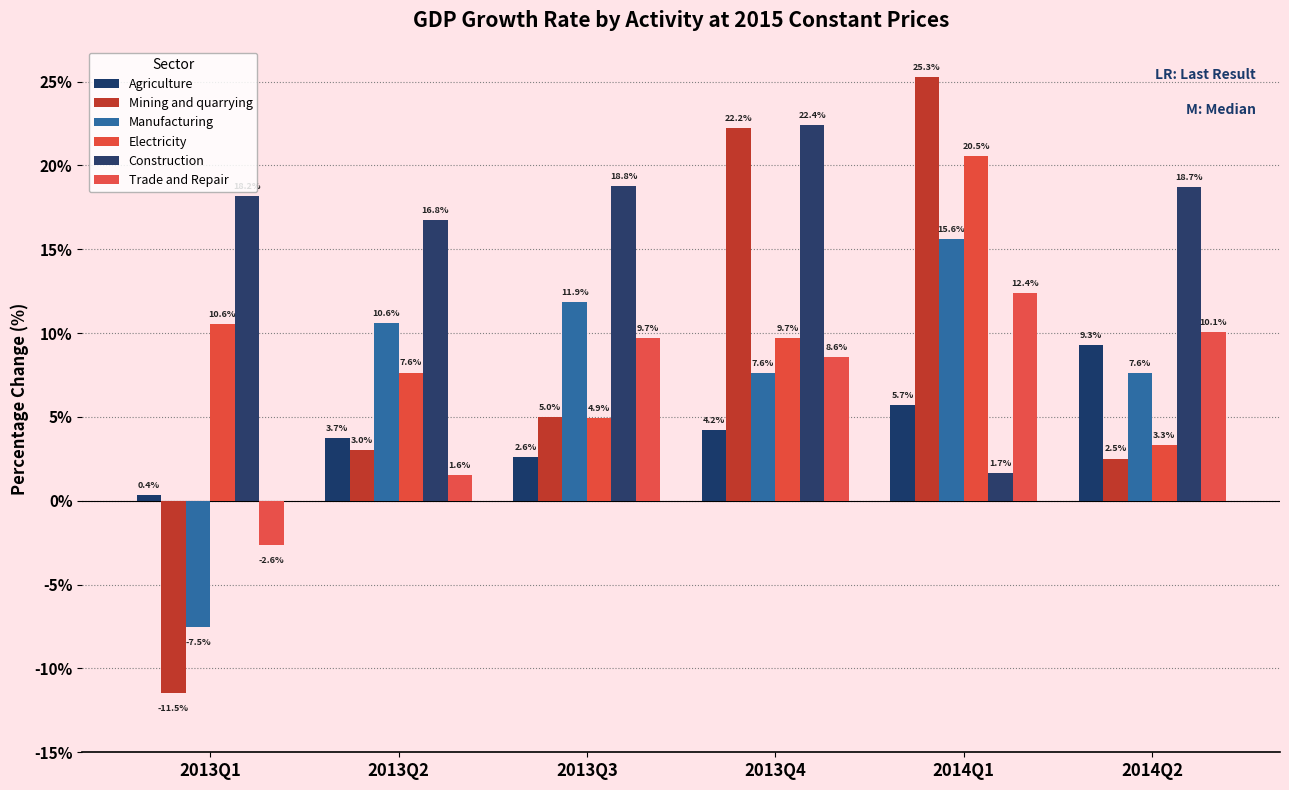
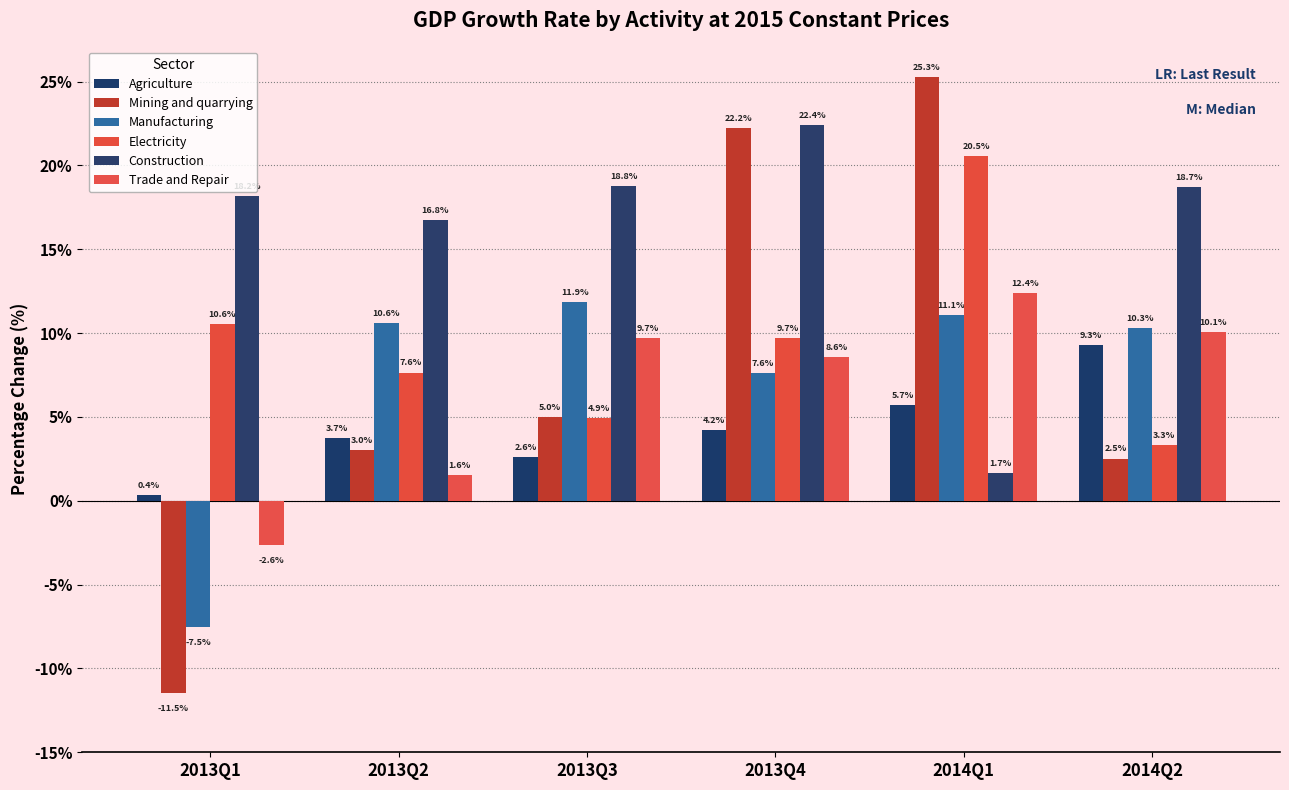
Manufacturing, 2014Q1: 15.6% -> 11.1%
Manufacturing, 2014Q2: 7.6% -> 10.3%
